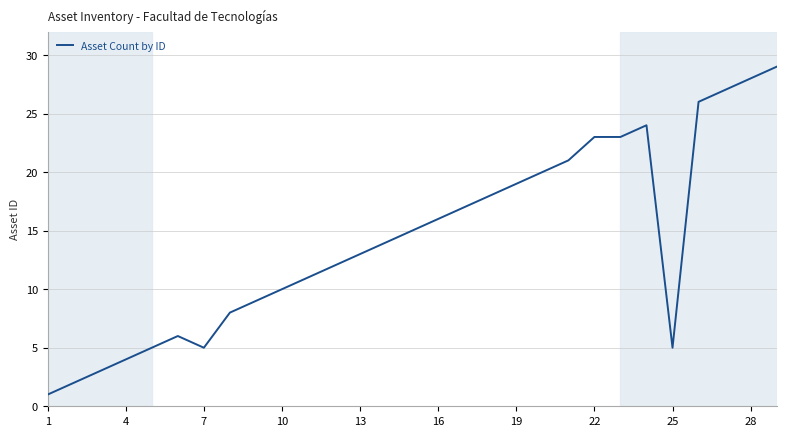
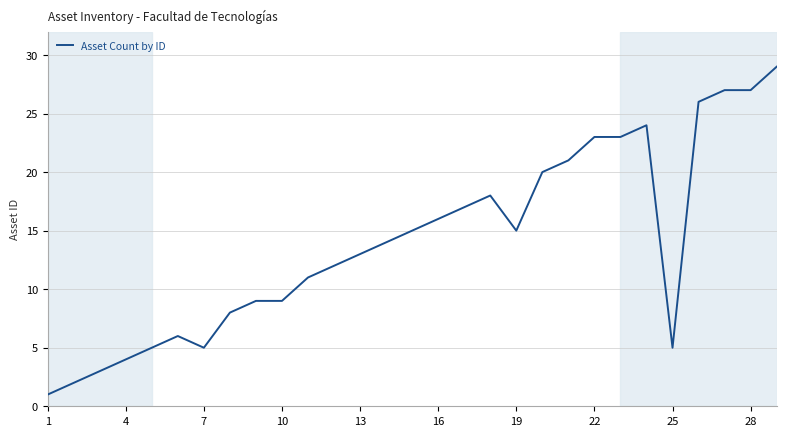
10: 10 -> 9
19: 19 -> 15
28: 28 -> 27
